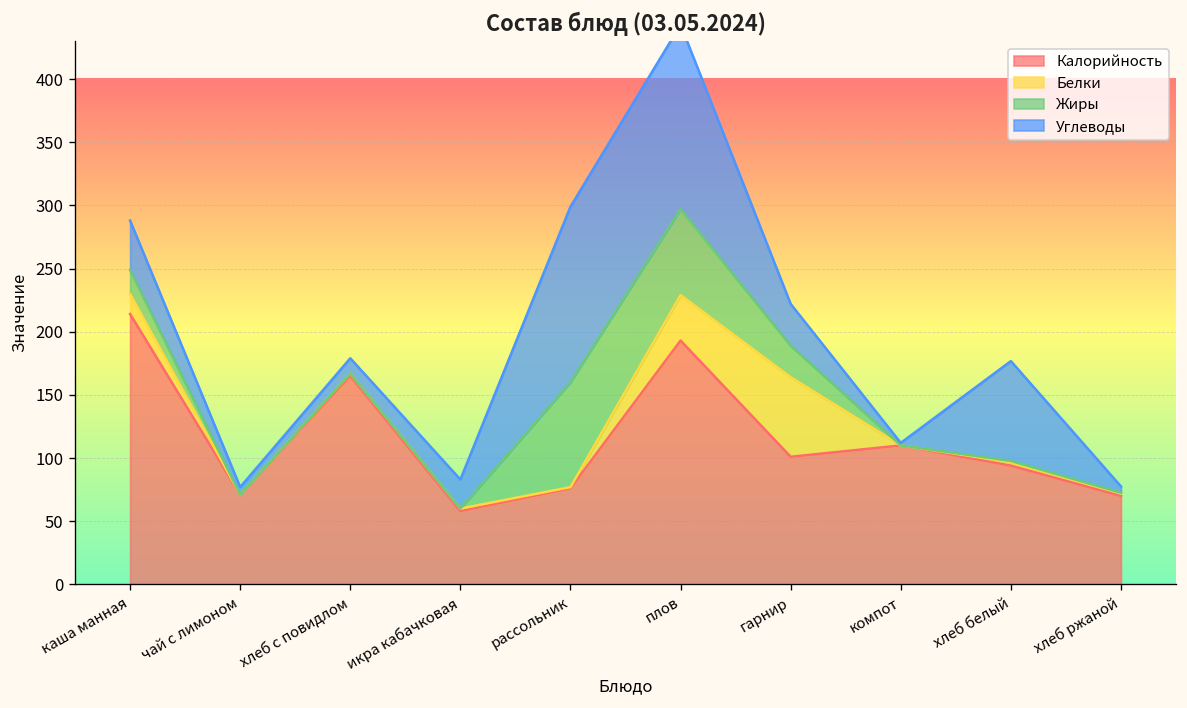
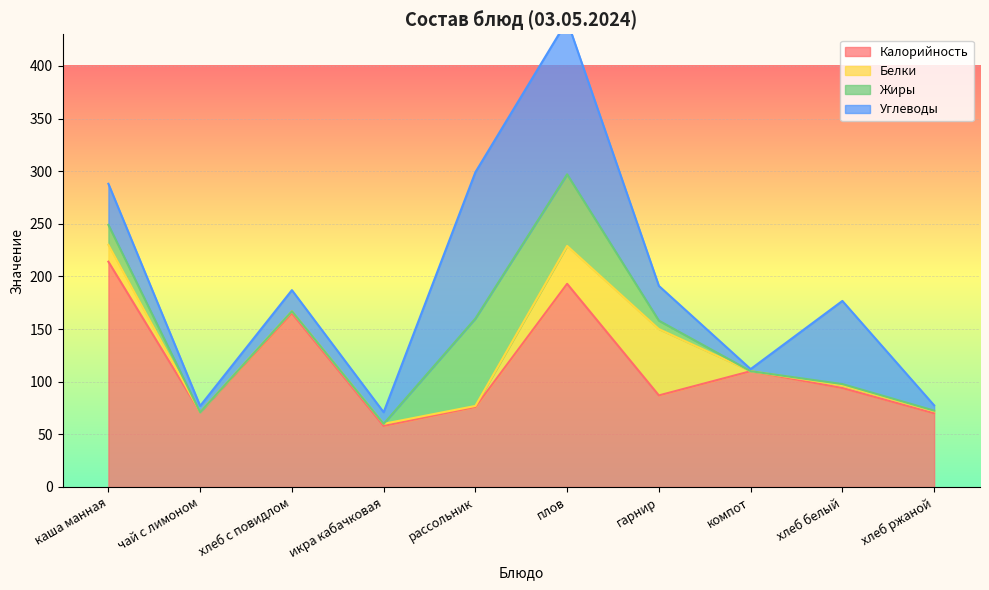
Углеводы, хлеб с повидлом: 12 -> 20
Углеводы, икра кабачковая: 23 -> 11
Калорийность, гарнир: 101 -> 87
Жиры, гарнир: 25 -> 8
